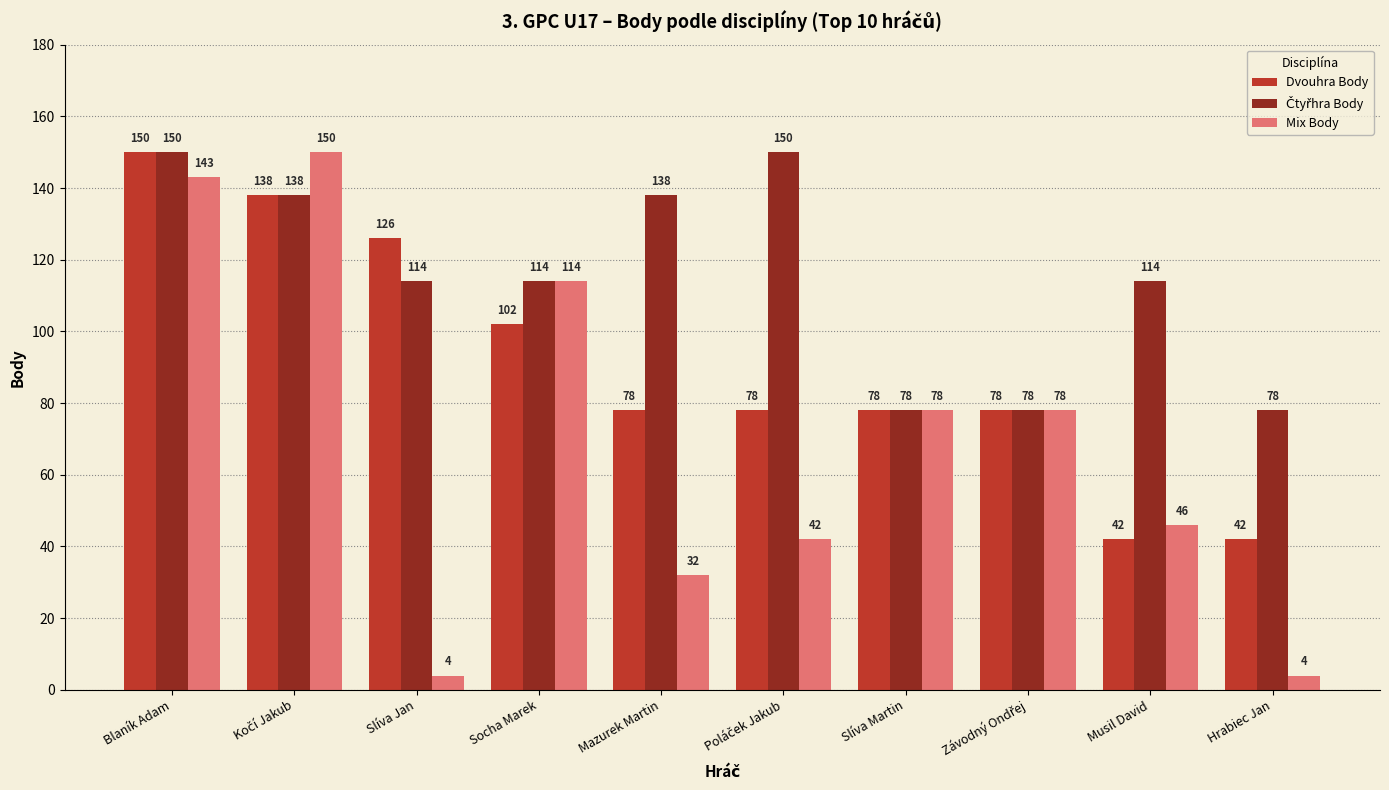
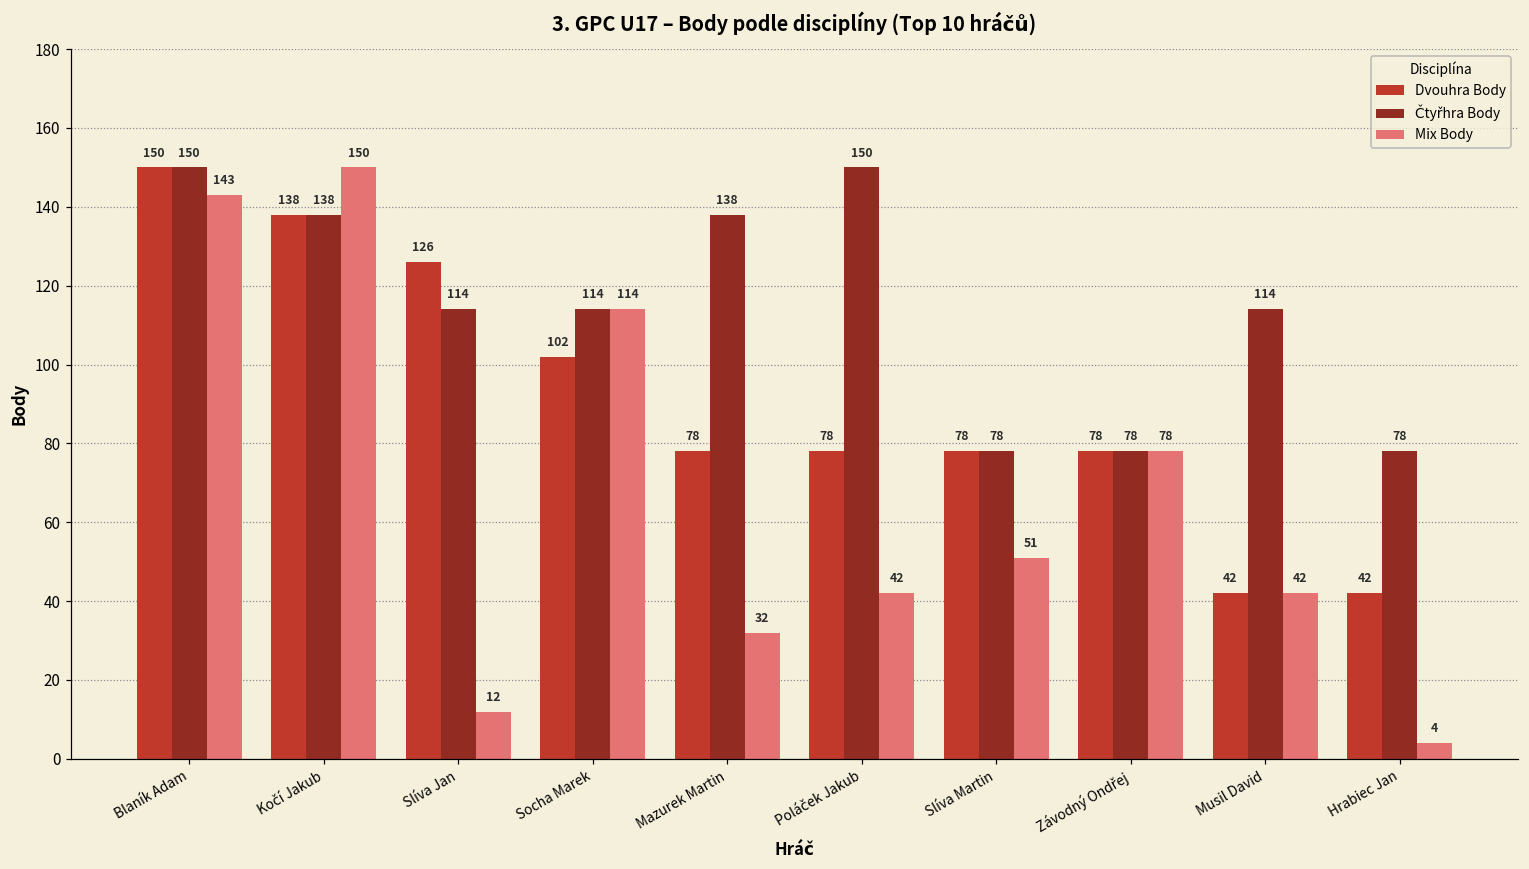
Mix Body, Slíva Jan: 4 -> 12
Mix Body, Slíva Martin: 78 -> 51
Mix Body, Musil David: 46 -> 42
